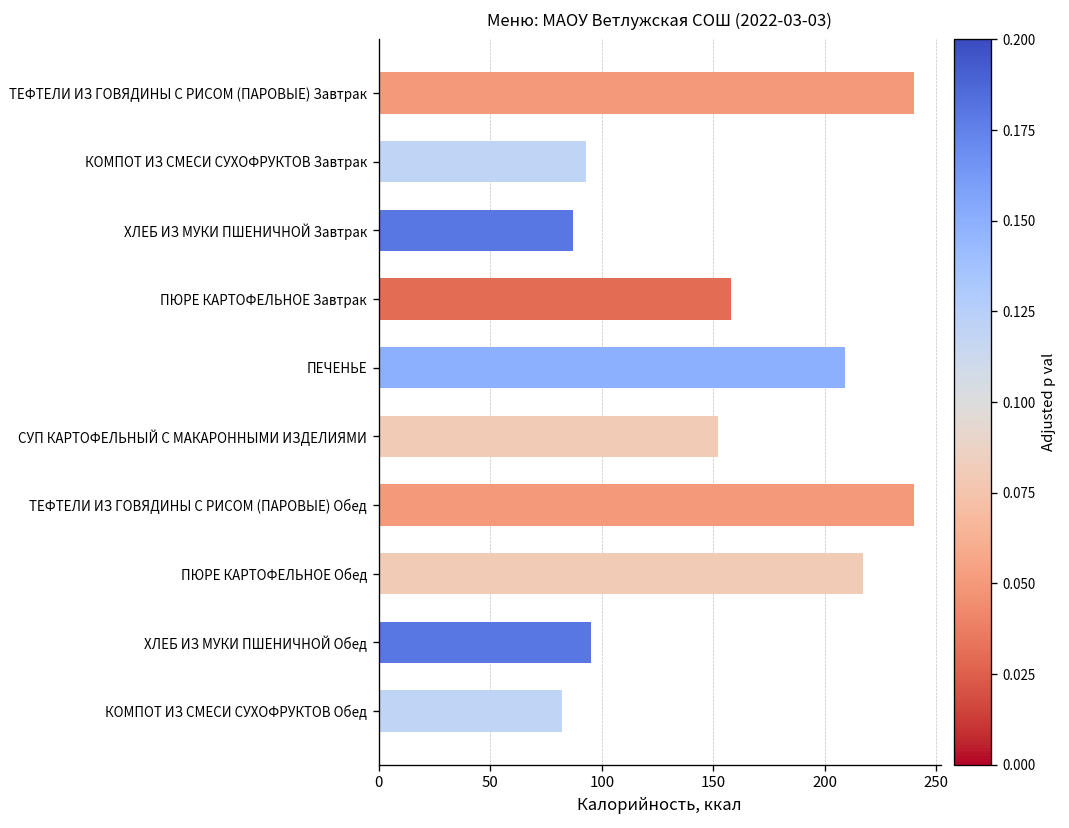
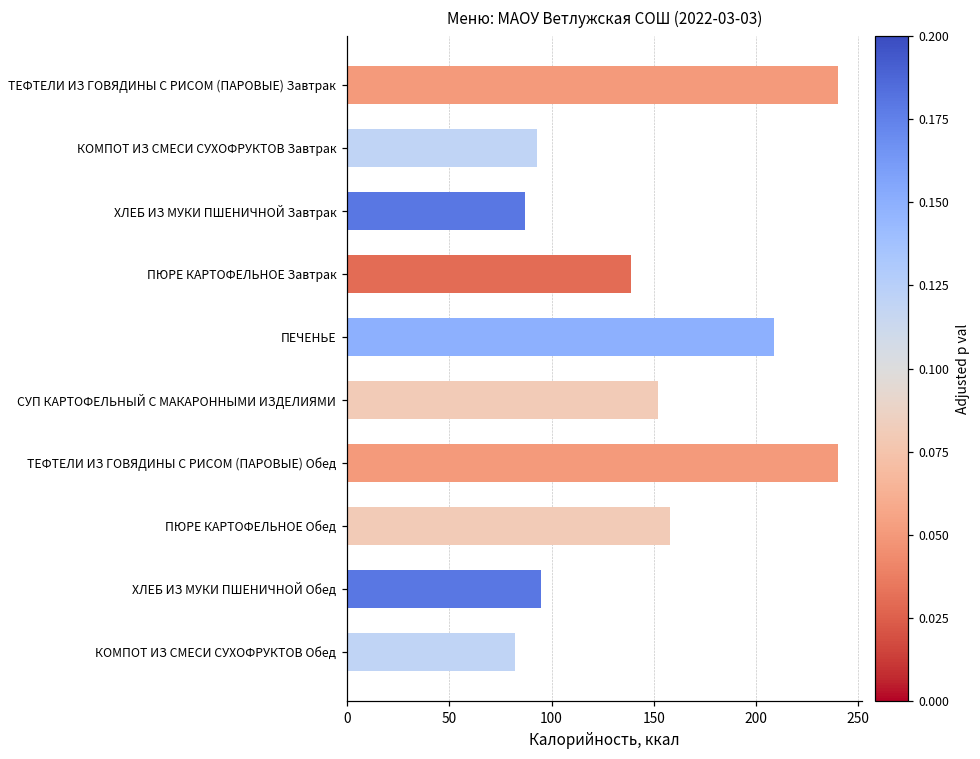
ПЮРЕ КАРТОФЕЛЬНОЕ Завтрак: 158 -> 139
ПЮРЕ КАРТОФЕЛЬНОЕ Обед: 217 -> 158
